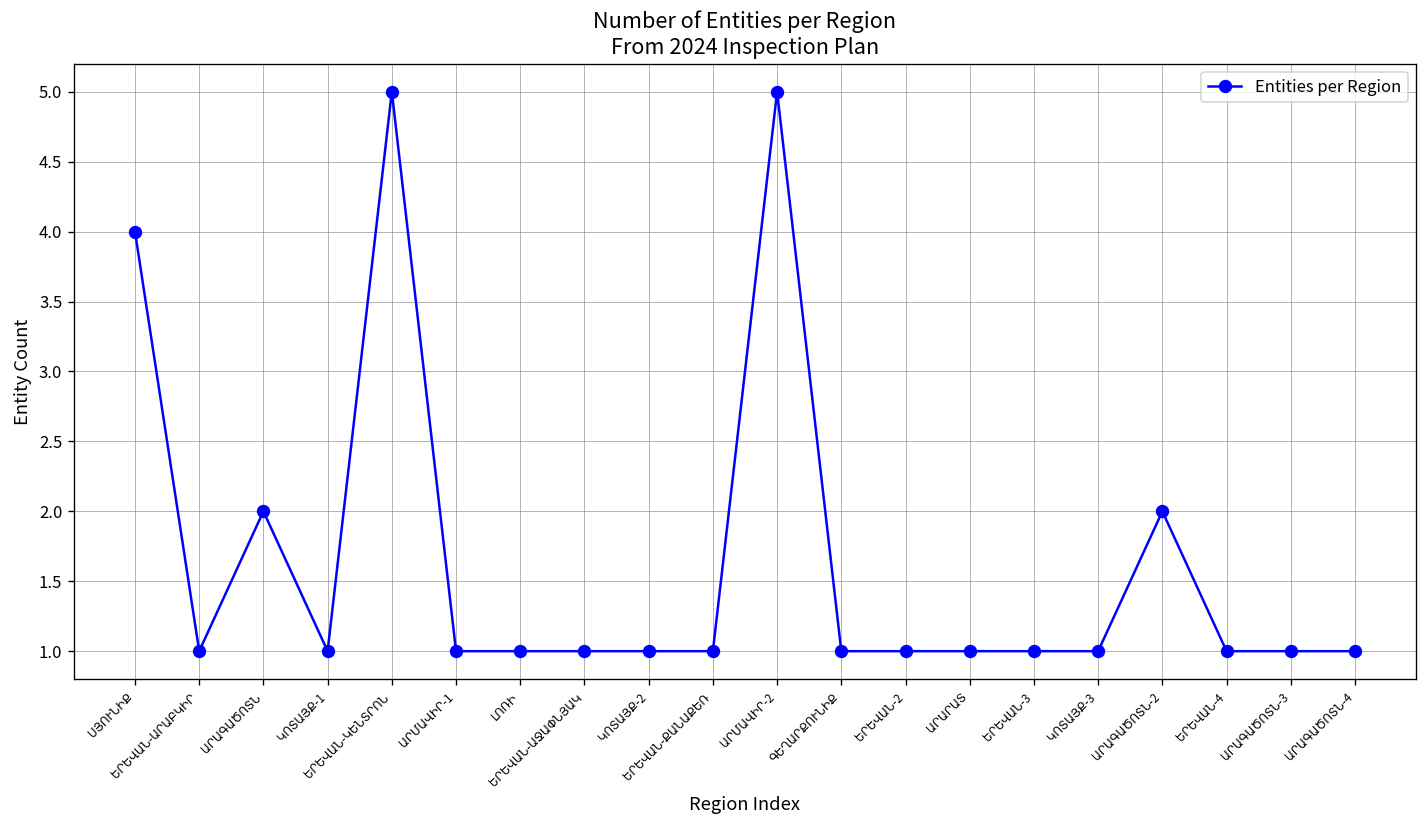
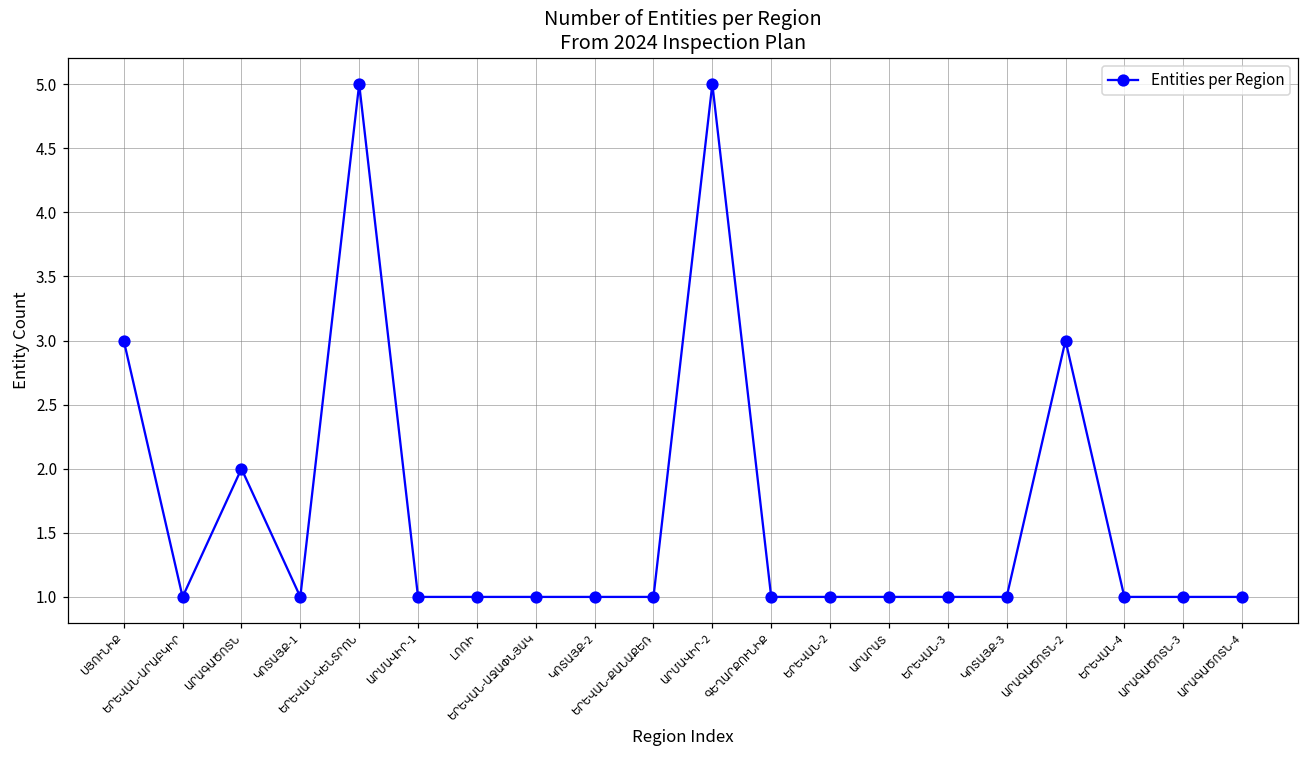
ՍՅՈՒՆԻՔ: 4 -> 3
ԱՐԱԳԱԾՈՏՆ-2: 2 -> 3
